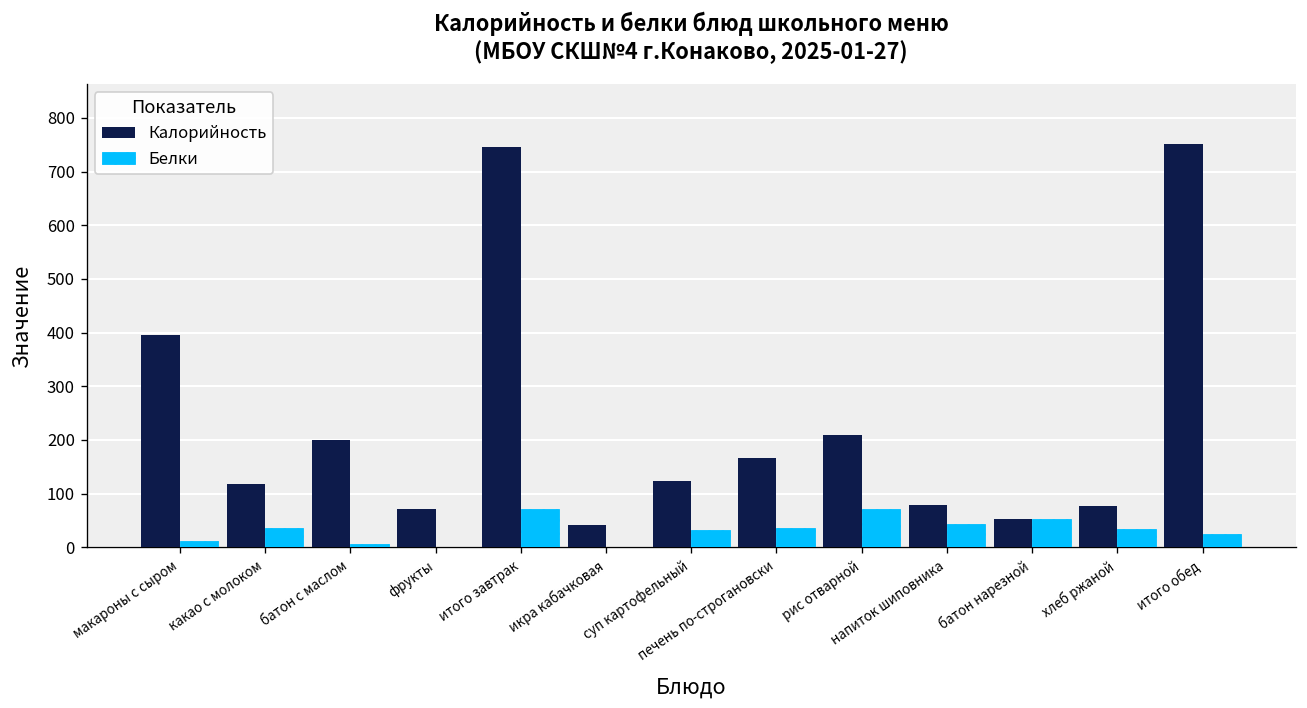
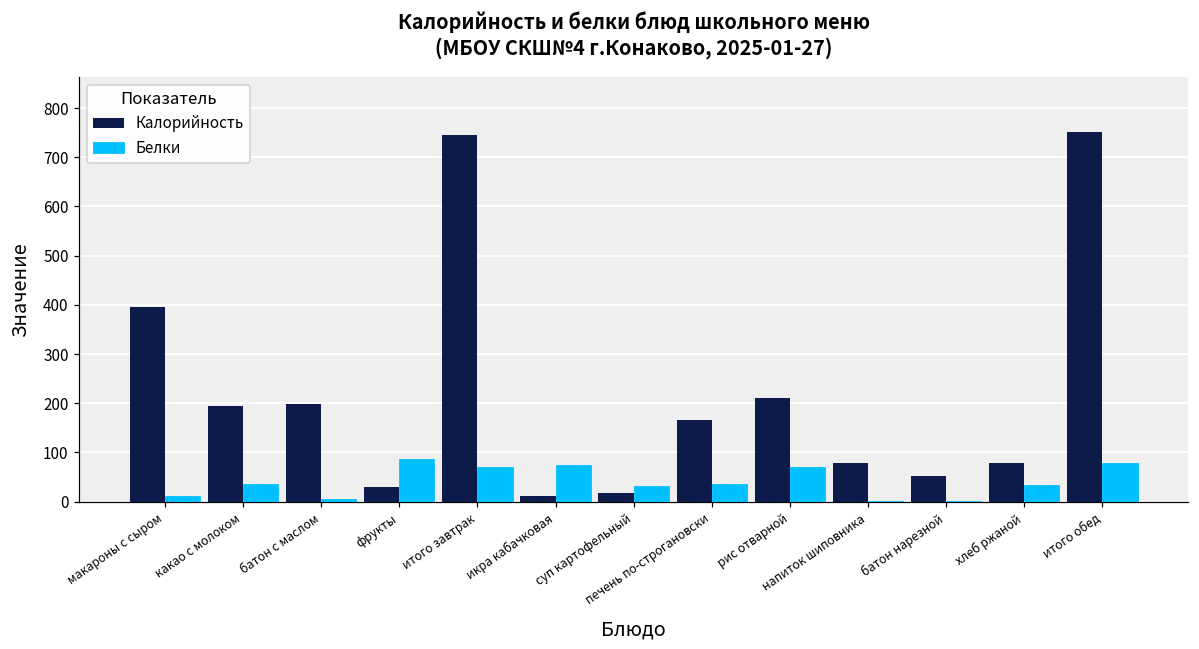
Калорийность, какао с молоком: 120 -> 200
Калорийность, фрукты: 70 -> 30
Белки, фрукты: 0 -> 90
Калорийность, икра кабачковая: 40 -> 10
Белки, икра кабачковая: 0 -> 70
Калорийность, суп картофельный: 120 -> 20
Белки, напиток шиповника: 40 -> 0
Белки, батон нарезной: 50 -> 0
Белки, итого обед: 30 -> 80
